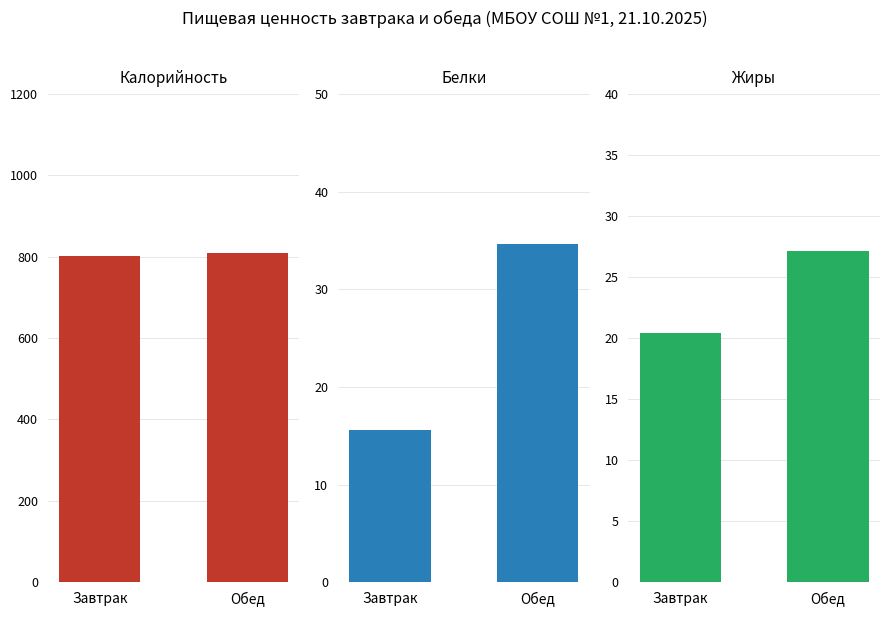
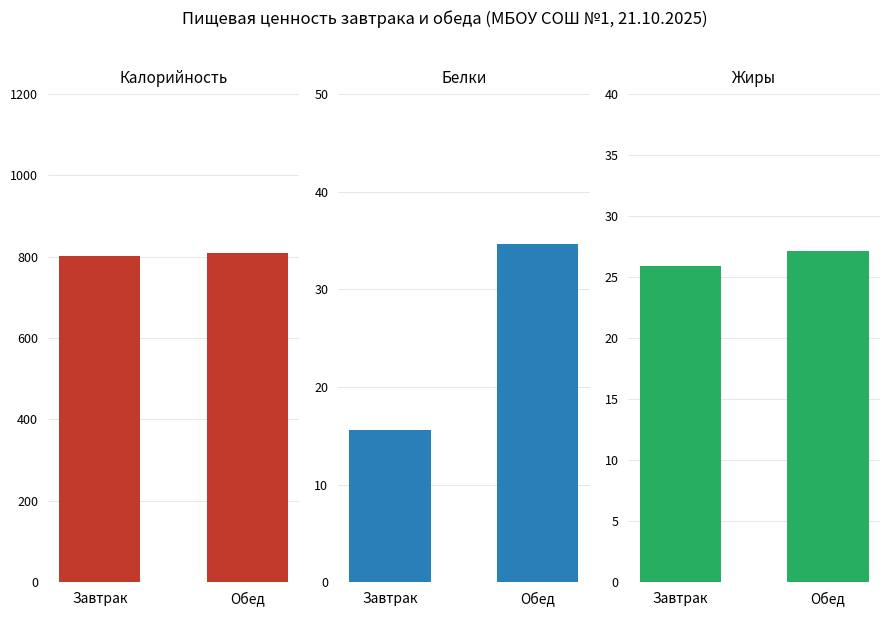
Жиры, Завтрак: 20.5 -> 25.9
